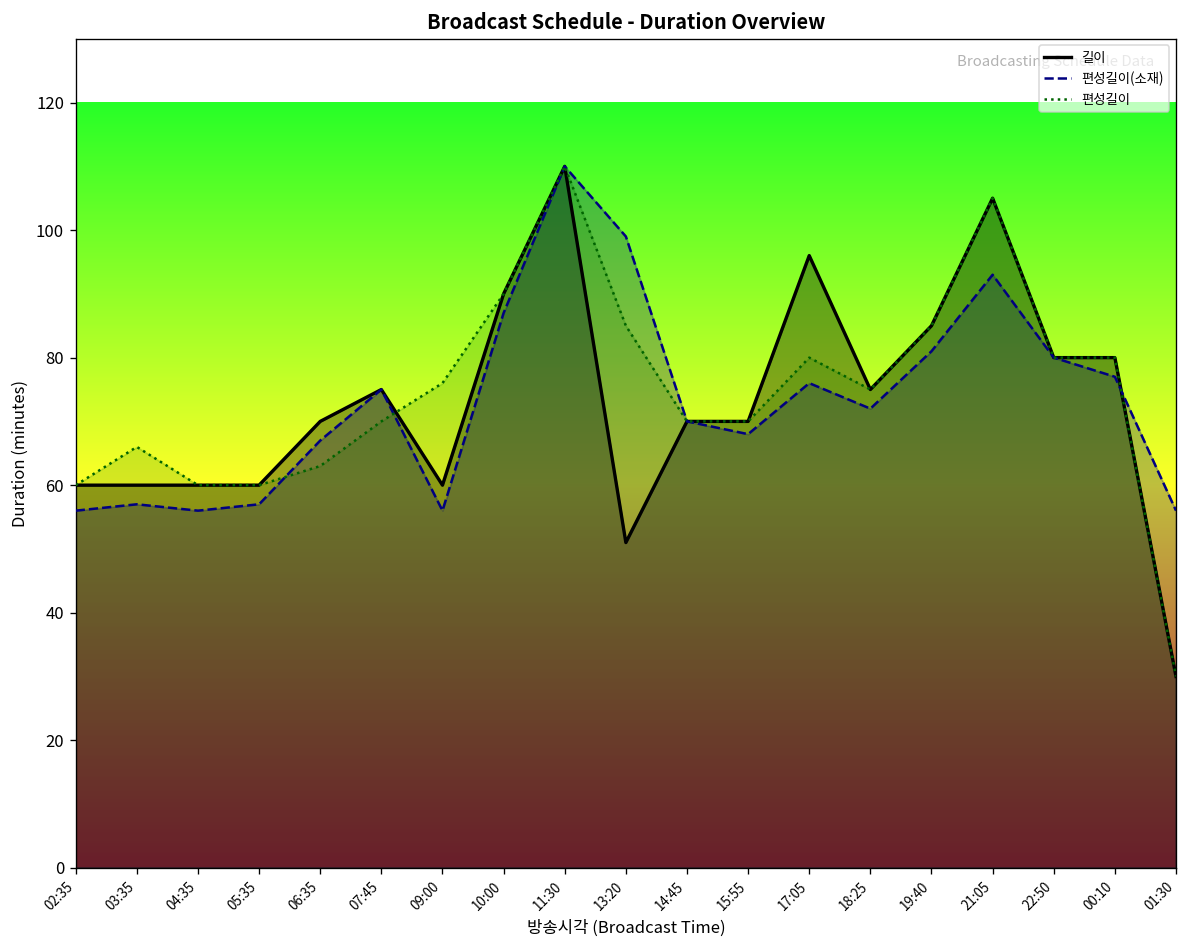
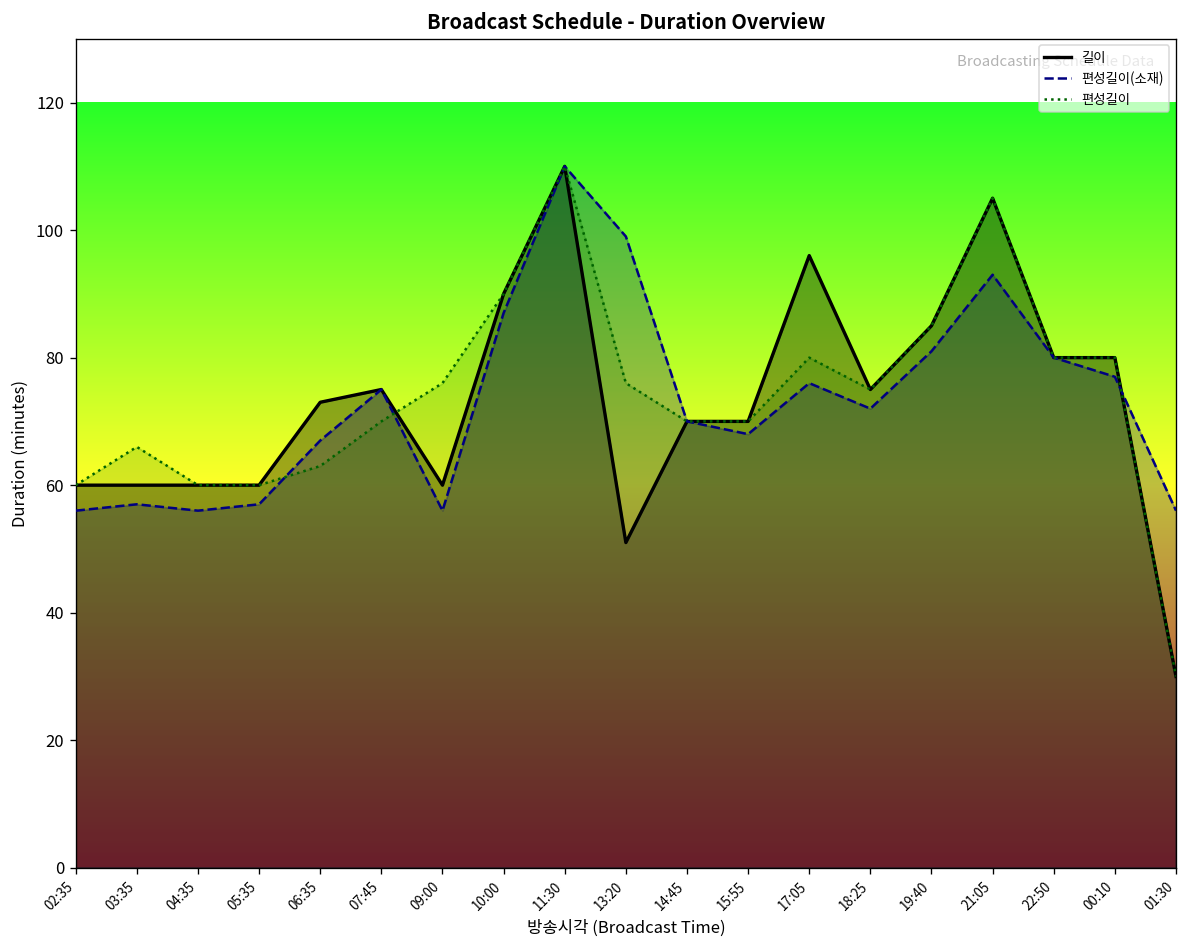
길이, 06:35: 70 -> 73
편성길이, 13:20: 85 -> 76
